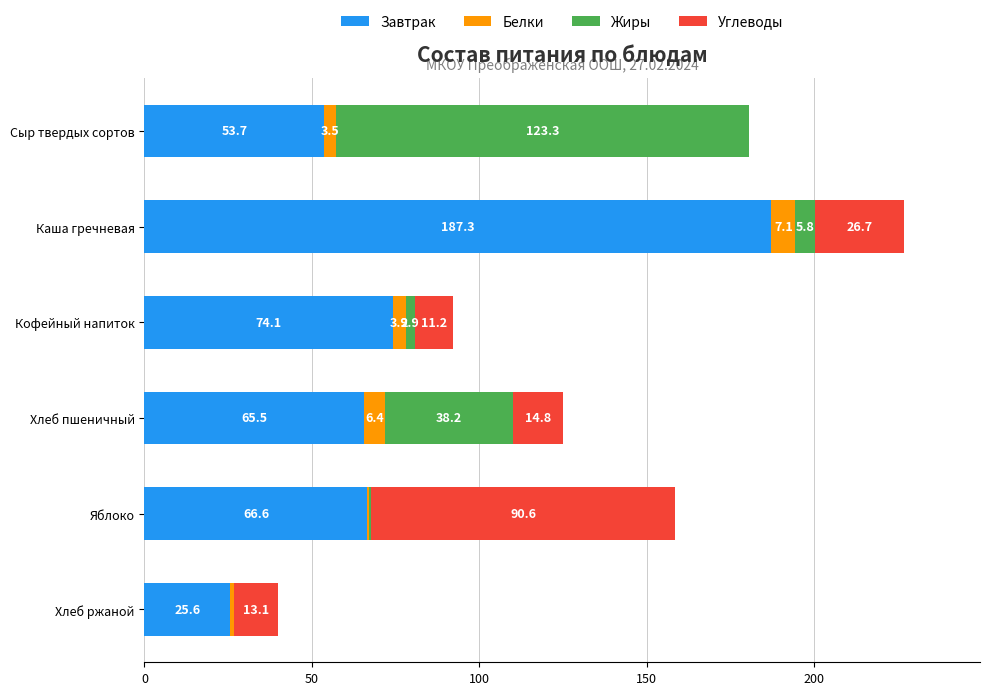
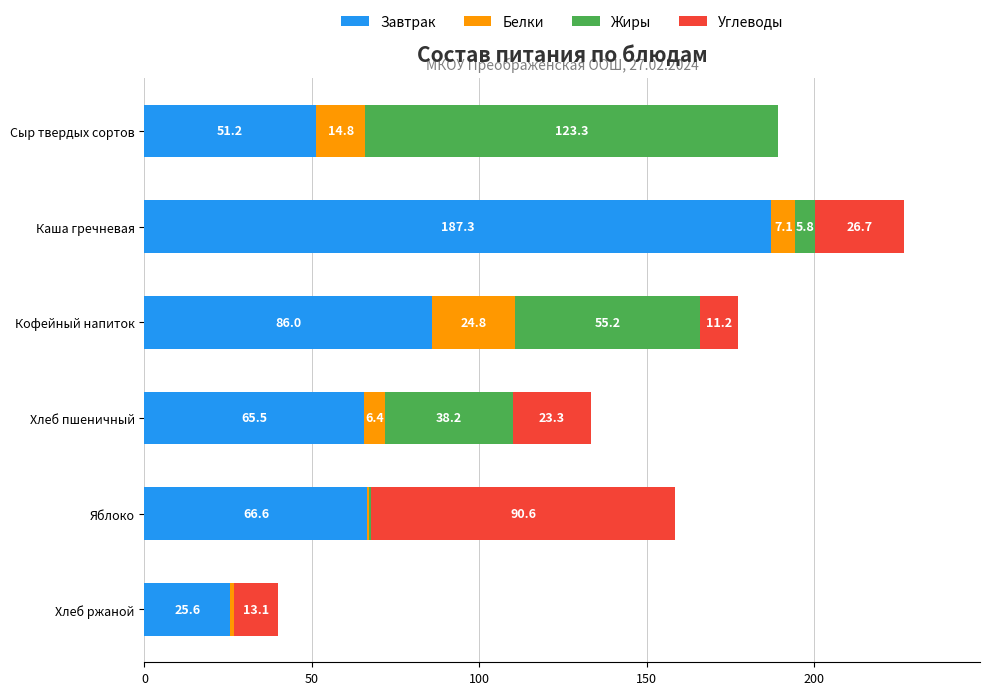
Завтрак, Сыр твердых сортов: 53.7 -> 51.2
Белки, Сыр твердых сортов: 3.5 -> 14.8
Завтрак, Кофейный напиток: 74.1 -> 86.0
Белки, Кофейный напиток: 3.9 -> 24.8
Жиры, Кофейный напиток: 2.9 -> 55.2
Углеводы, Хлеб пшеничный: 14.8 -> 23.3
